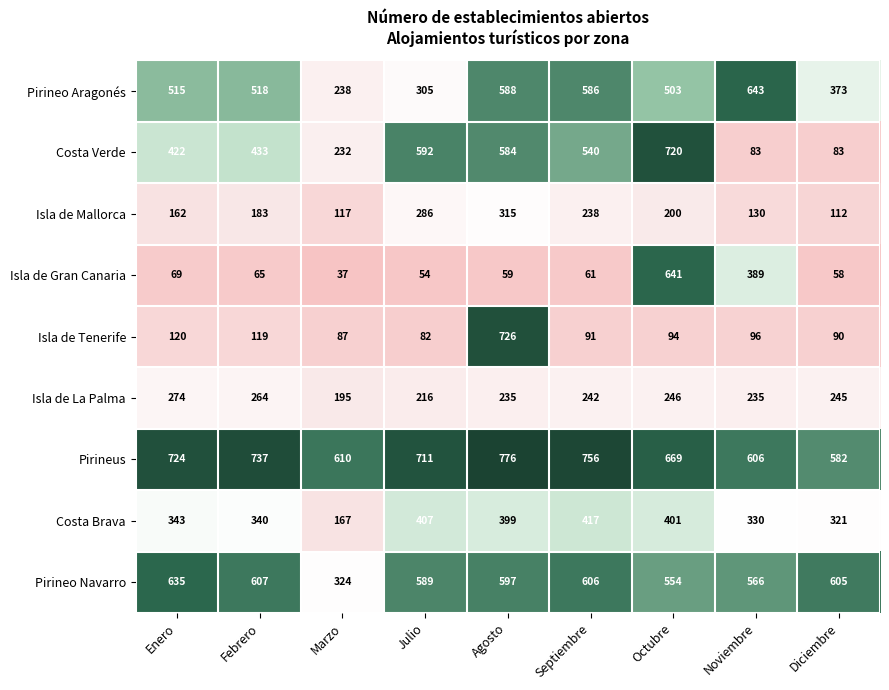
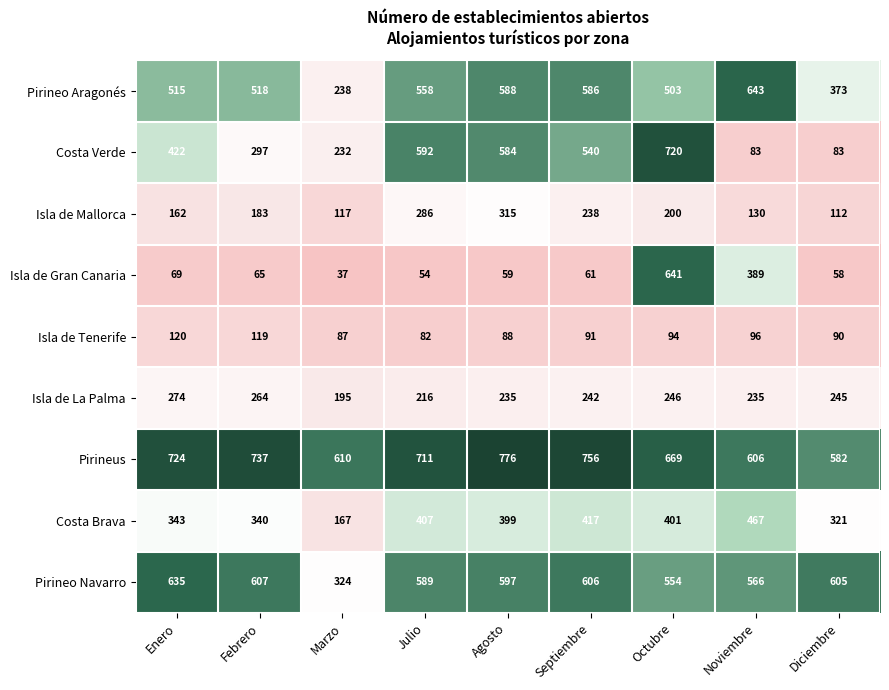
Pirineo Aragonés, Julio: 305 -> 558
Costa Verde, Febrero: 433 -> 297
Isla de Tenerife, Agosto: 726 -> 88
Costa Brava, Noviembre: 330 -> 467
